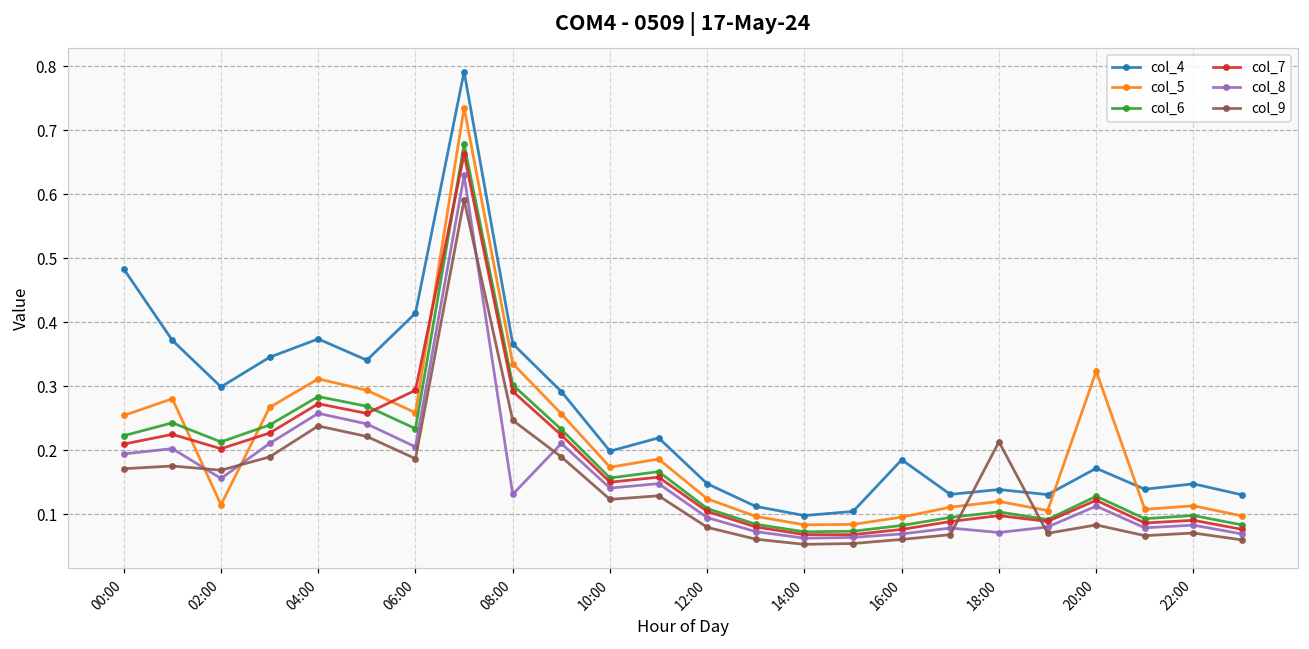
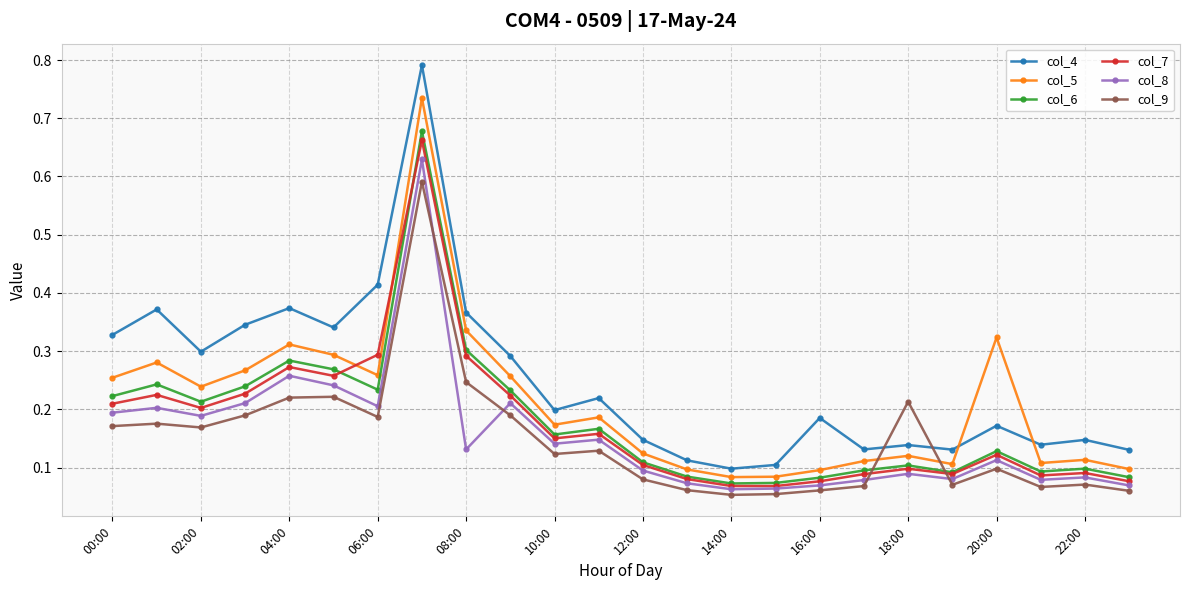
col_4, 00:00: 0.48 -> 0.33
col_5, 02:00: 0.11 -> 0.24
col_8, 02:00: 0.16 -> 0.19
col_9, 04:00: 0.24 -> 0.22
col_8, 18:00: 0.07 -> 0.09
col_9, 20:00: 0.08 -> 0.10
